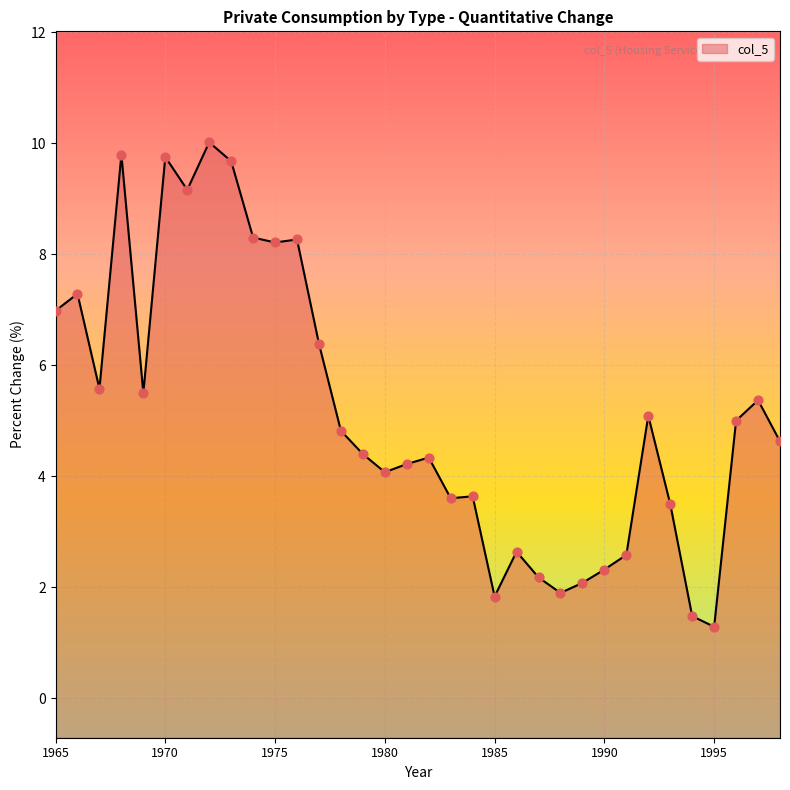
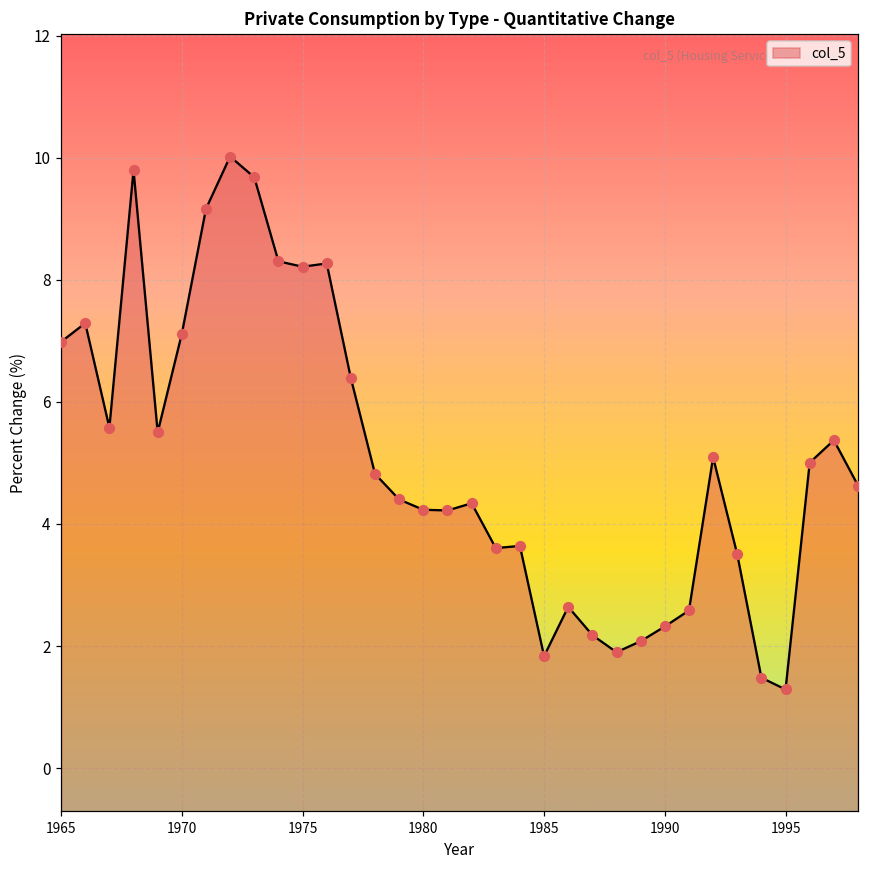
1970: 9.8 -> 7.1
1980: 4.1 -> 4.2
